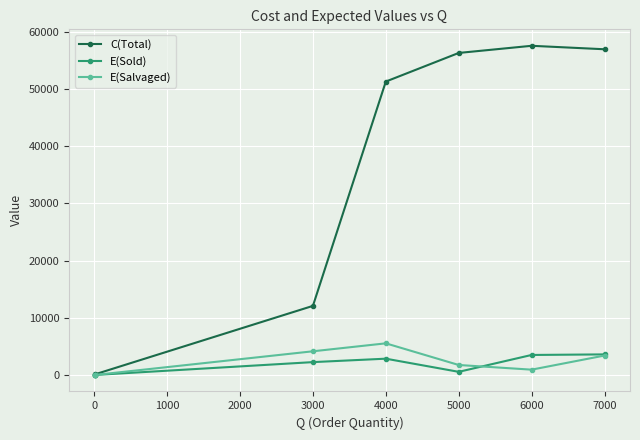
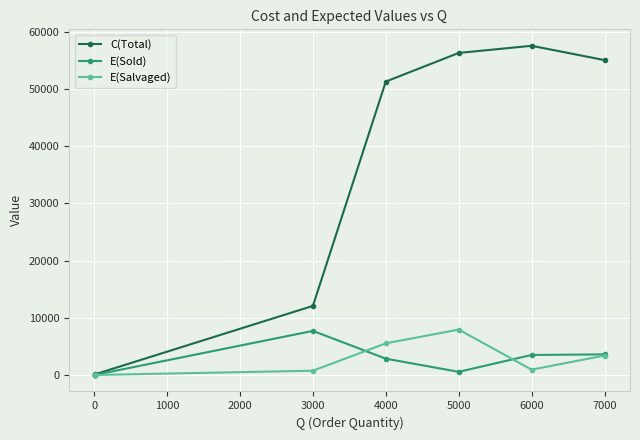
E(Sold), 3000: 2000 -> 8000
E(Salvaged), 3000: 4000 -> 1000
E(Salvaged), 5000: 2000 -> 8000
C(Total), 7000: 57000 -> 55000
